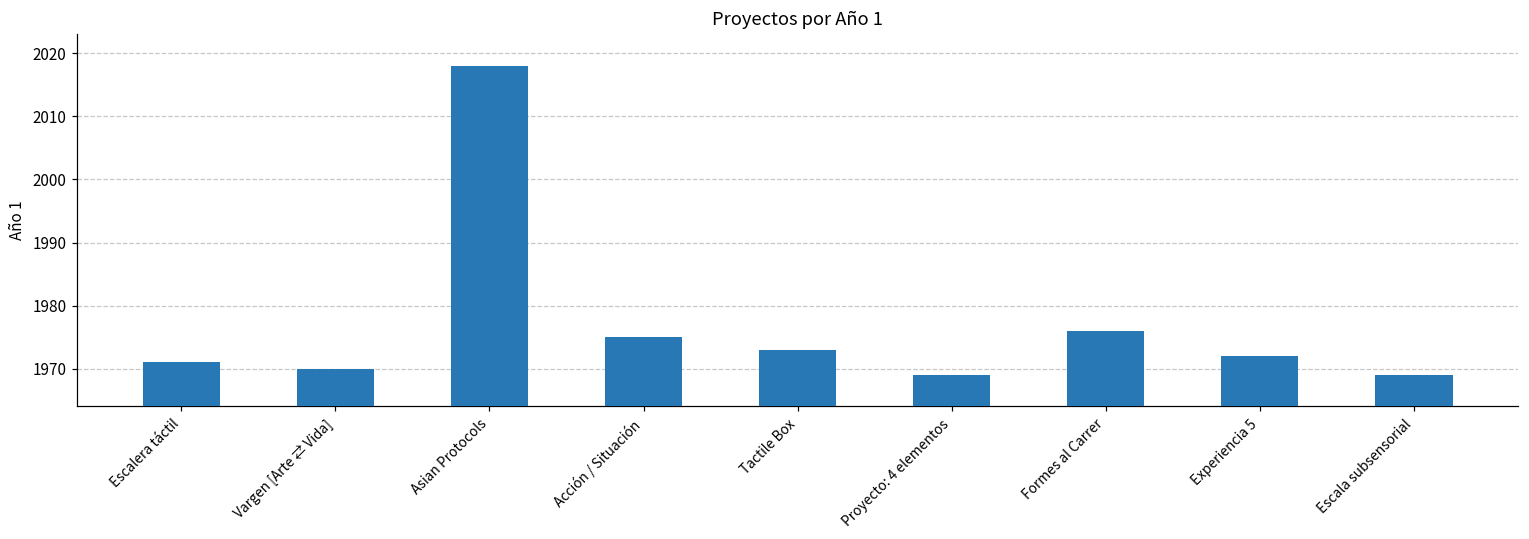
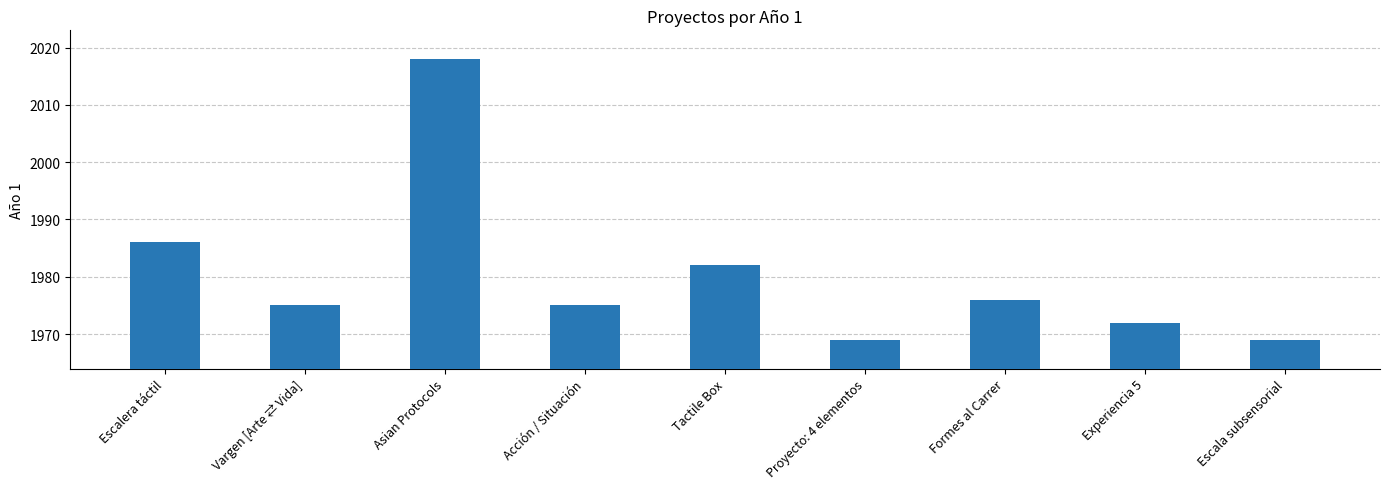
Escalera táctil: 1971 -> 1986
Vargen [Arte ⇄ Vida]: 1970 -> 1975
Tactile Box: 1973 -> 1982
